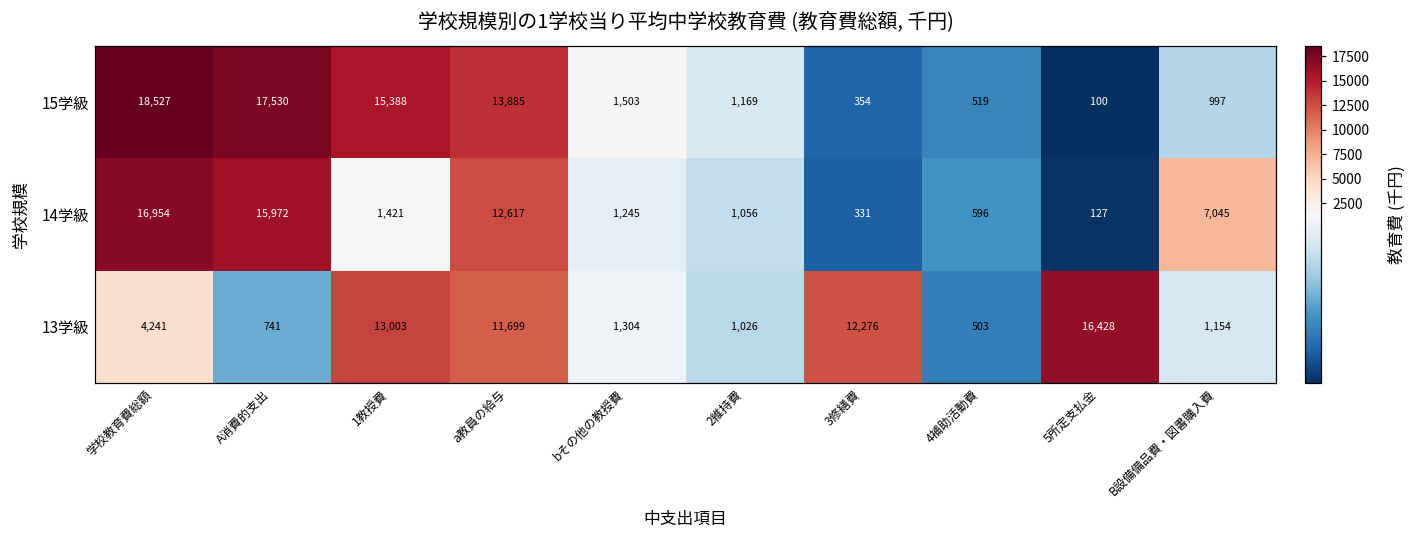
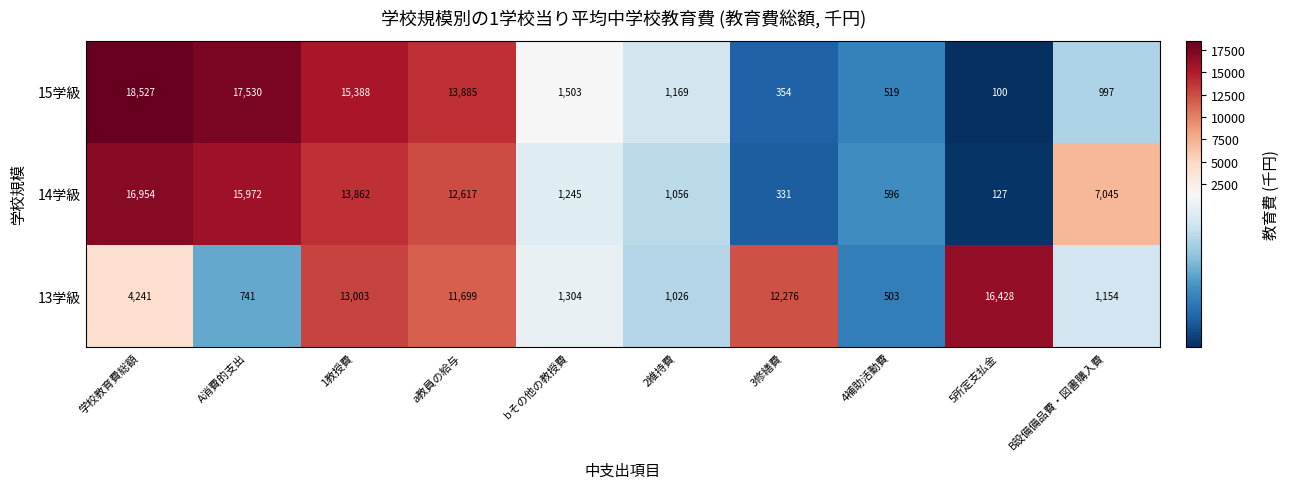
14学級, 1教授費: 1,421 -> 13,862
